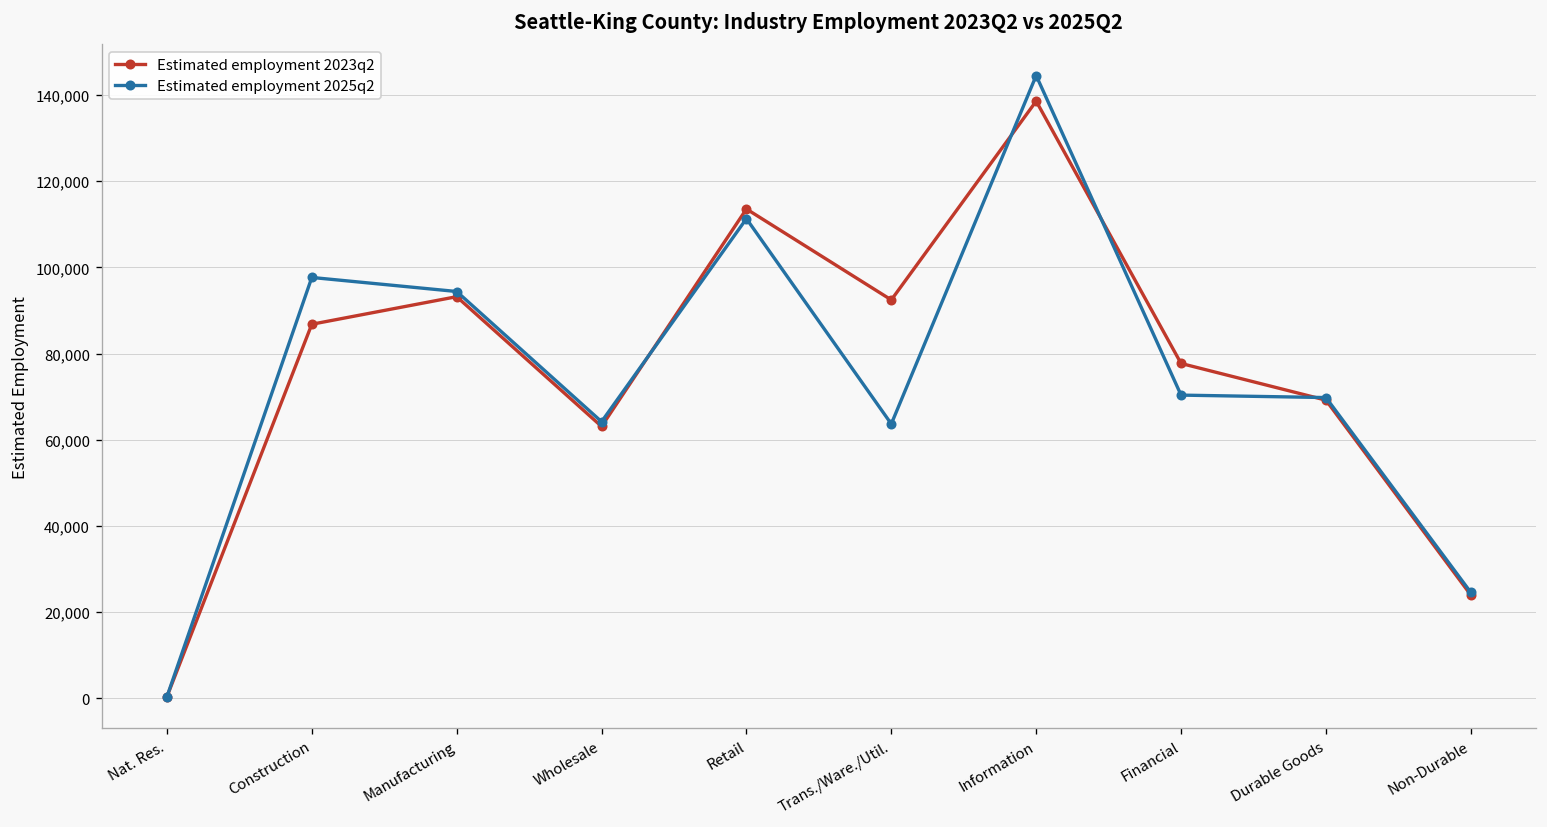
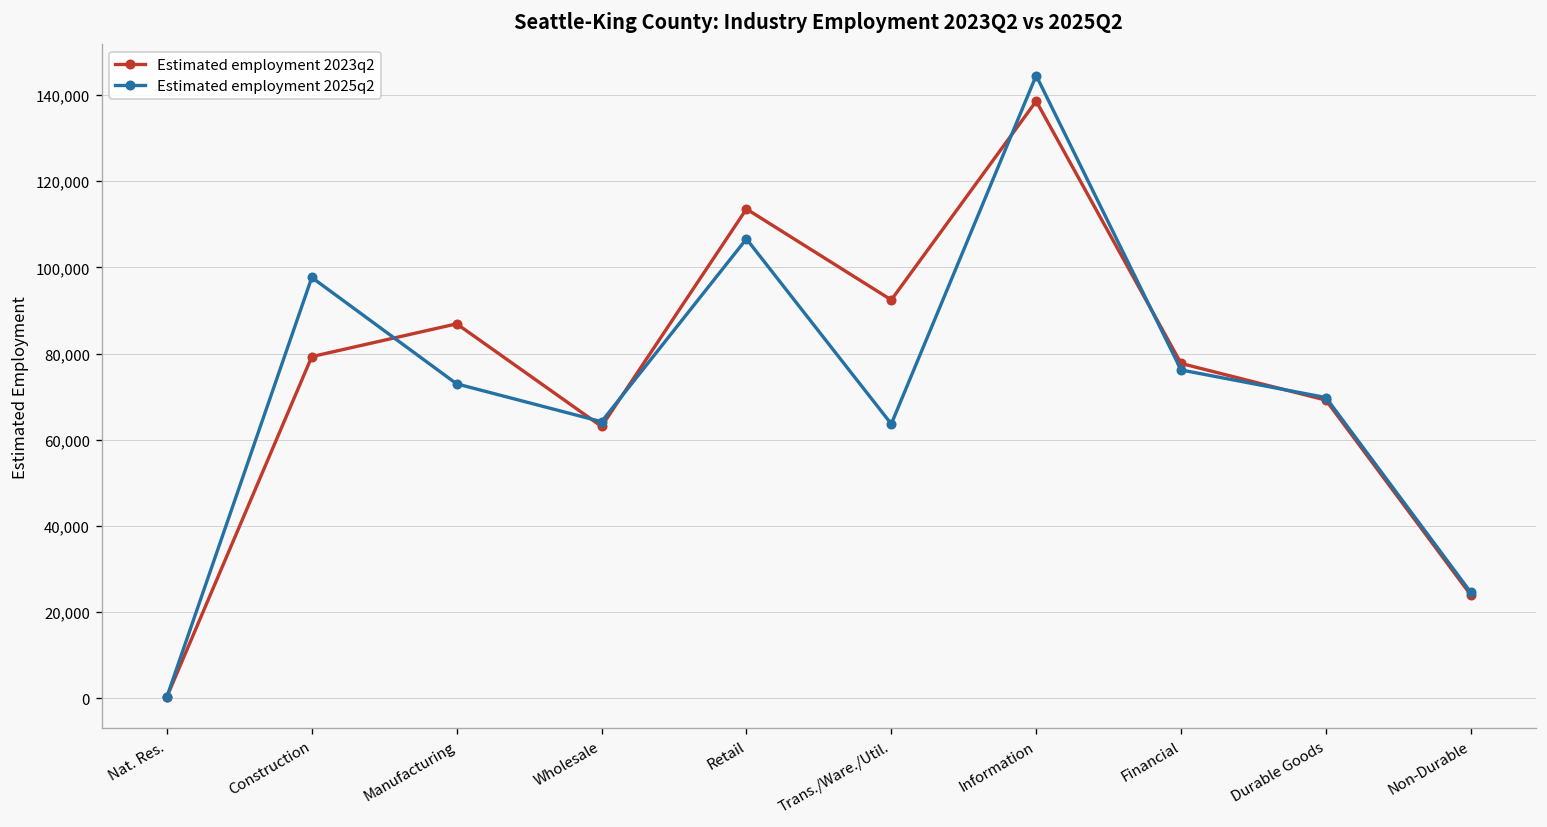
Estimated employment 2023q2, Construction: 87,000 -> 79,000
Estimated employment 2023q2, Manufacturing: 93,000 -> 87,000
Estimated employment 2025q2, Manufacturing: 94,000 -> 73,000
Estimated employment 2025q2, Retail: 111,000 -> 107,000
Estimated employment 2025q2, Financial: 70,000 -> 76,000
